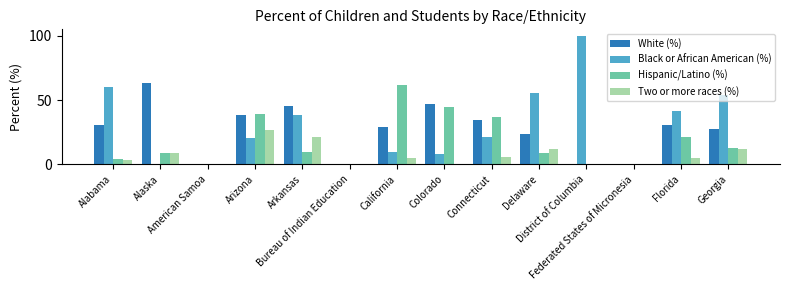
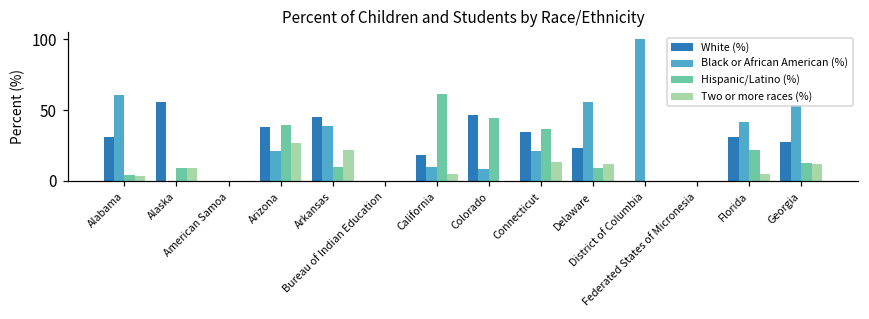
White (%), Alaska: 64 -> 56
White (%), California: 29 -> 18
Two or more races (%), Connecticut: 6 -> 13
